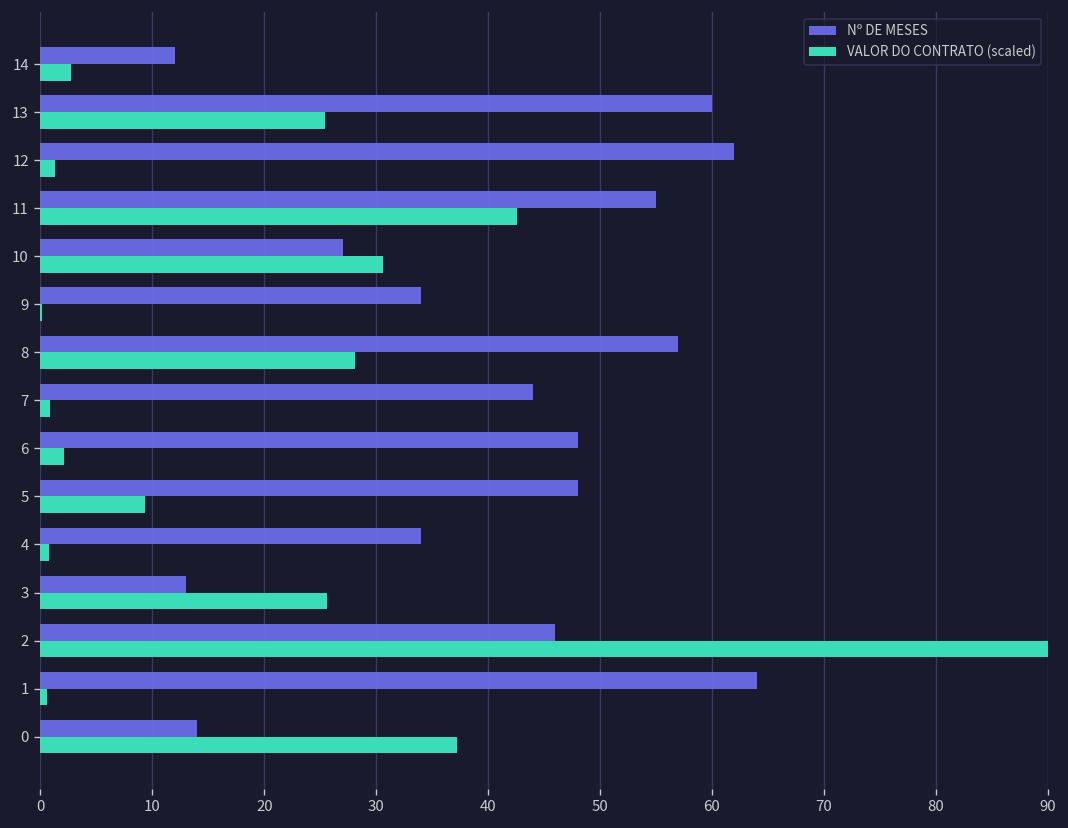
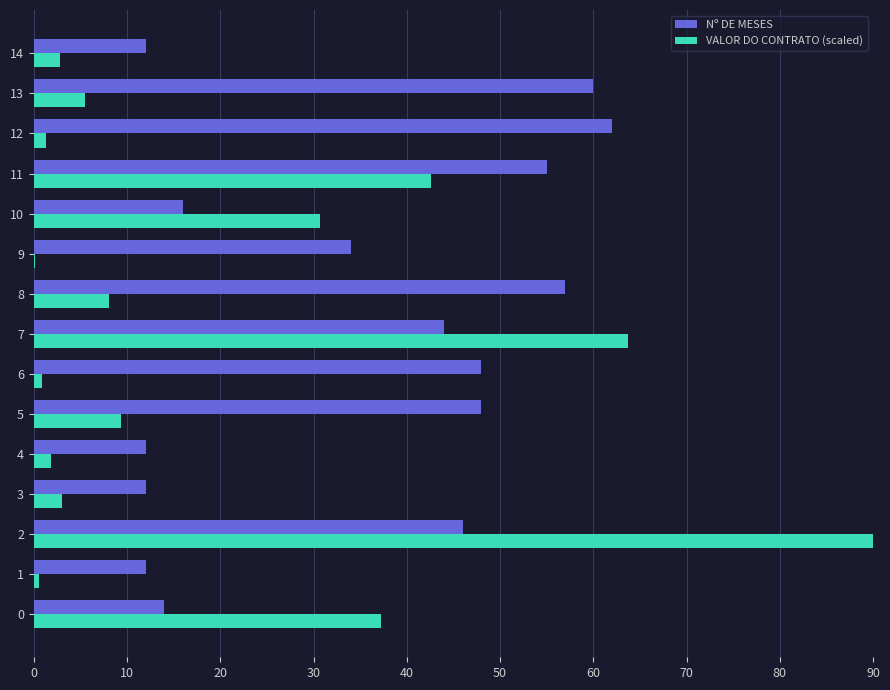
VALOR DO CONTRATO (scaled), 13: 25 -> 6
Nº DE MESES, 10: 27 -> 16
VALOR DO CONTRATO (scaled), 8: 28 -> 8
VALOR DO CONTRATO (scaled), 7: 1 -> 64
VALOR DO CONTRATO (scaled), 6: 2 -> 1
Nº DE MESES, 4: 34 -> 12
VALOR DO CONTRATO (scaled), 4: 1 -> 2
Nº DE MESES, 3: 13 -> 12
VALOR DO CONTRATO (scaled), 3: 26 -> 3
Nº DE MESES, 1: 64 -> 12
